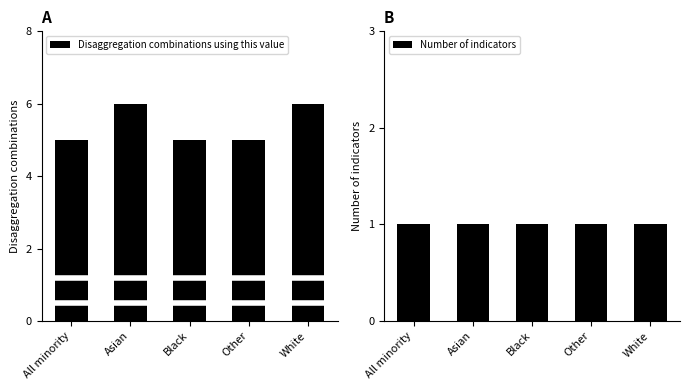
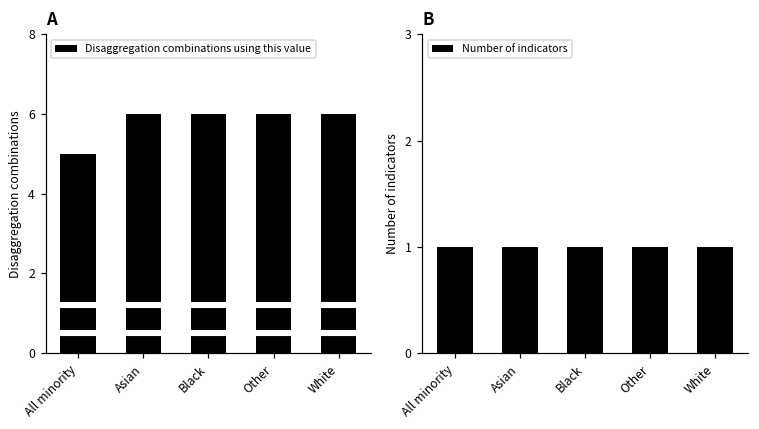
A, Black: 5 -> 6
A, Other: 5 -> 6
